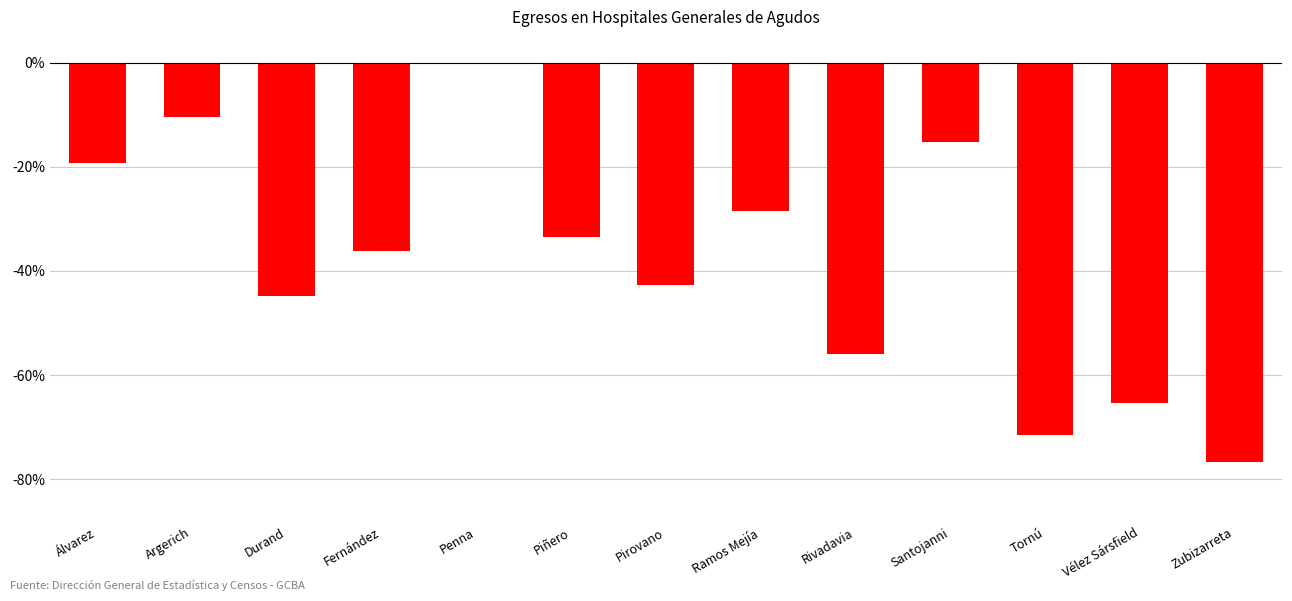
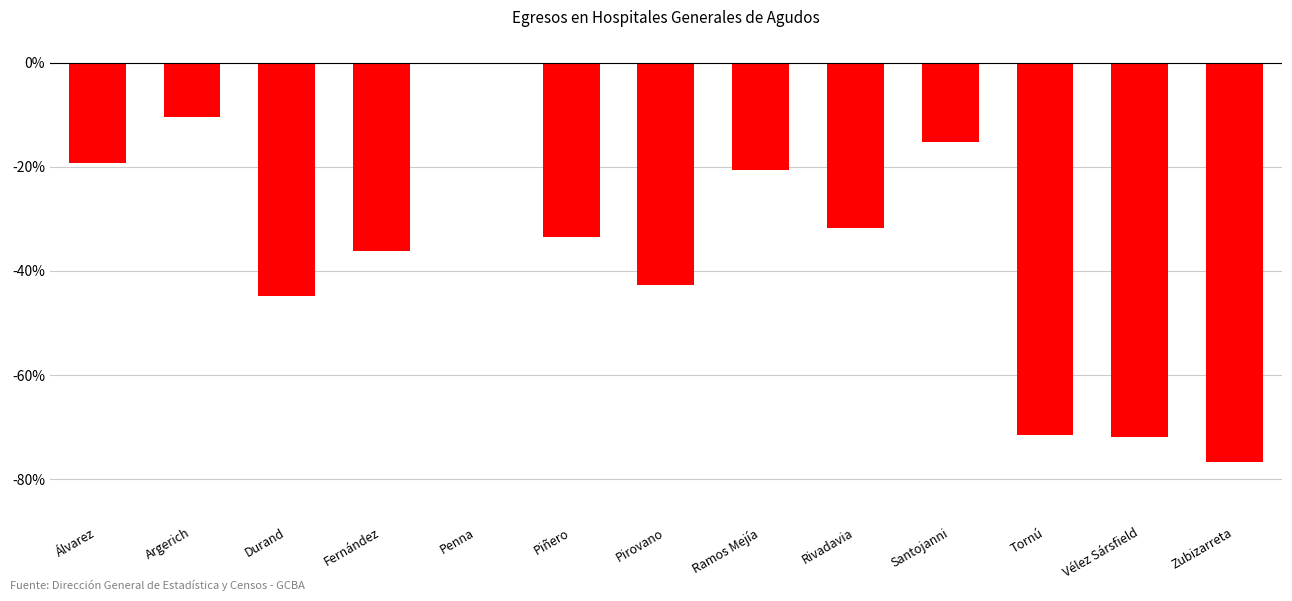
Ramos Mejía: -28% -> -21%
Rivadavia: -56% -> -32%
Vélez Sársfield: -65% -> -72%
